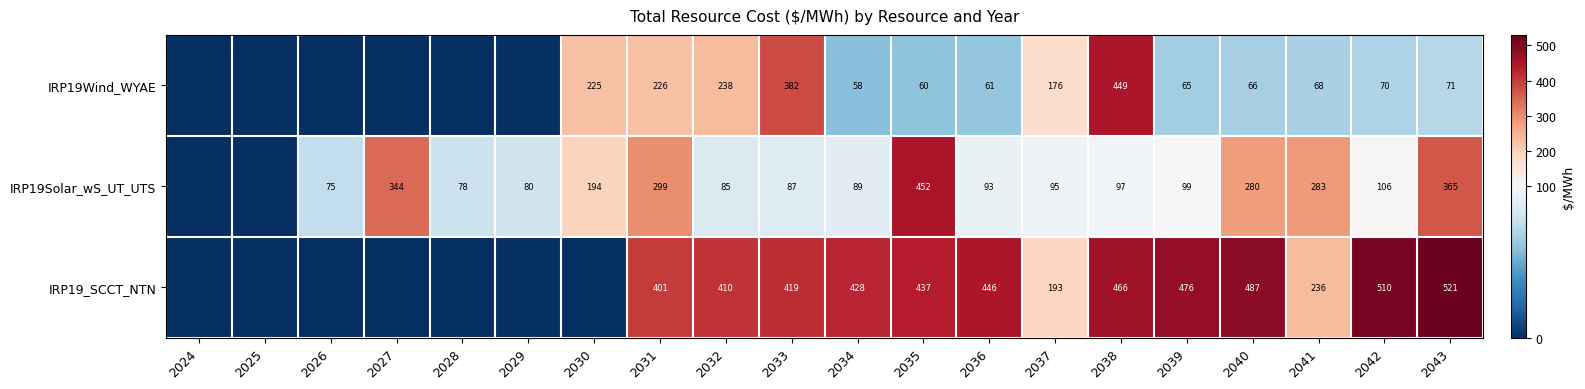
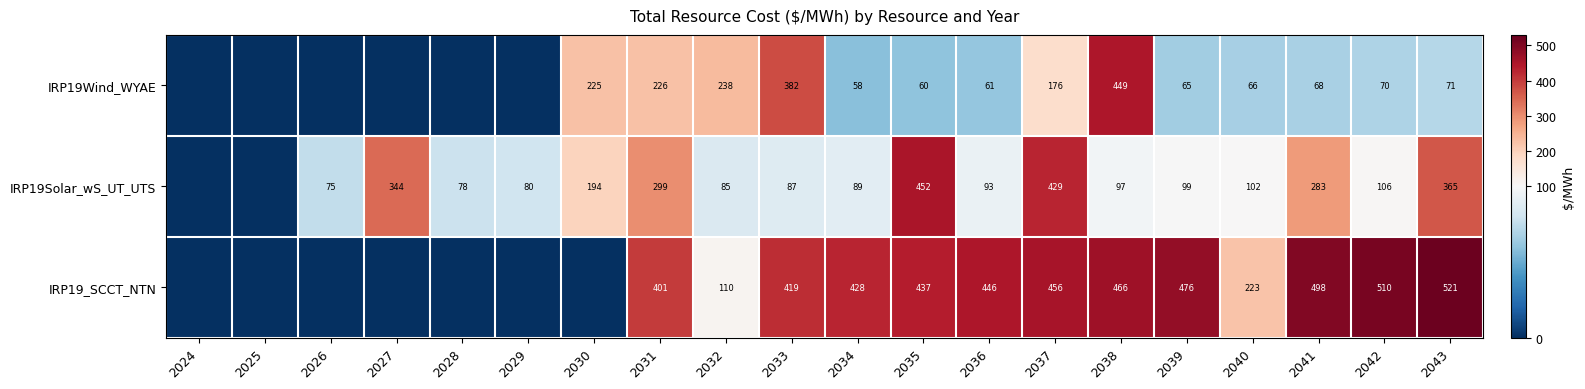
IRP19Solar_wS_UT_UTS, 2037: 95 -> 429
IRP19Solar_wS_UT_UTS, 2040: 280 -> 102
IRP19_SCCT_NTN, 2032: 410 -> 110
IRP19_SCCT_NTN, 2037: 193 -> 456
IRP19_SCCT_NTN, 2040: 487 -> 223
IRP19_SCCT_NTN, 2041: 236 -> 498
